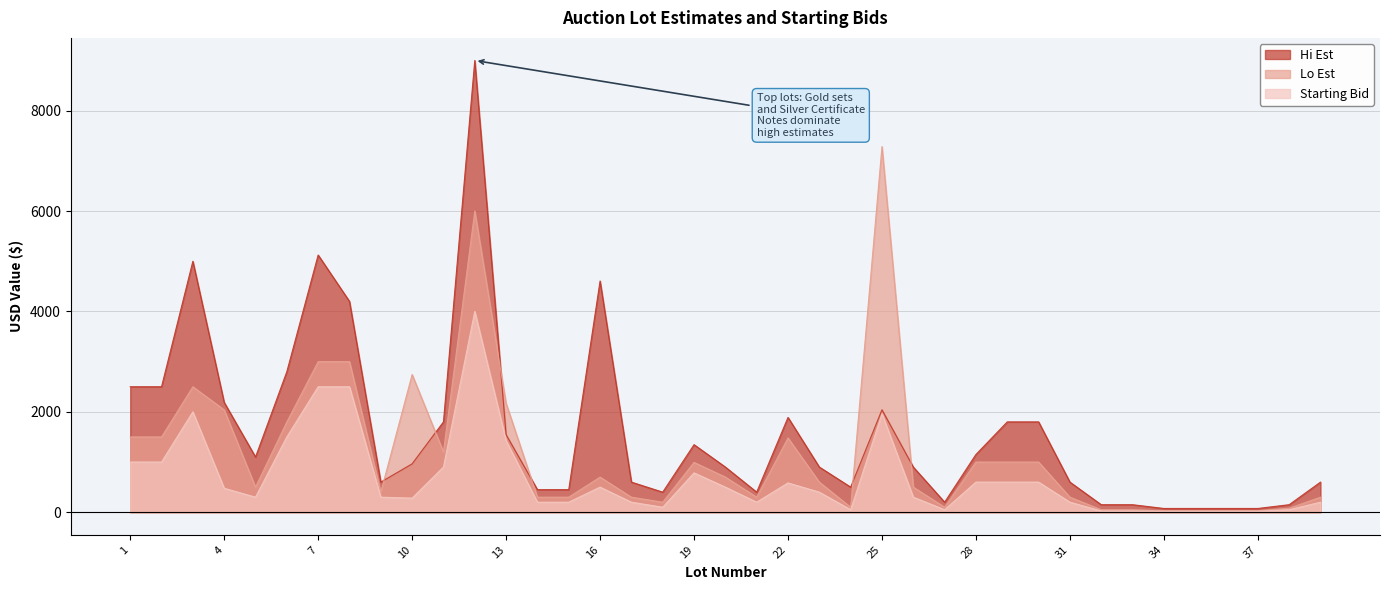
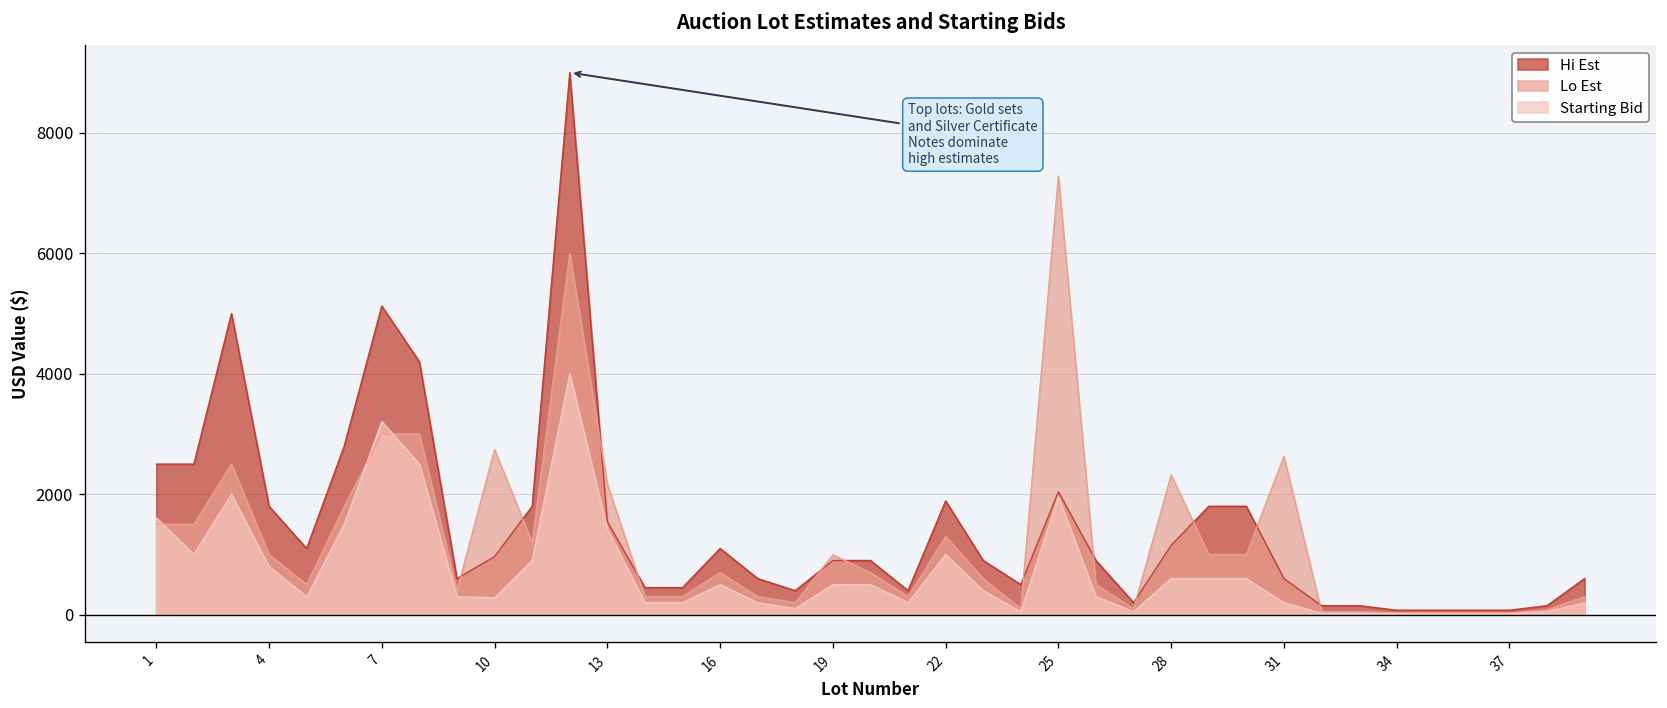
Starting Bid, 1: 1000 -> 1600
Hi Est, 4: 2200 -> 1800
Lo Est, 4: 2000 -> 1000
Starting Bid, 4: 500 -> 800
Starting Bid, 7: 2500 -> 3200
Hi Est, 16: 4600 -> 1100
Hi Est, 19: 1300 -> 900
Starting Bid, 19: 800 -> 500
Lo Est, 22: 1500 -> 1300
Starting Bid, 22: 600 -> 1000
Lo Est, 28: 1000 -> 2300
Lo Est, 31: 300 -> 2600
